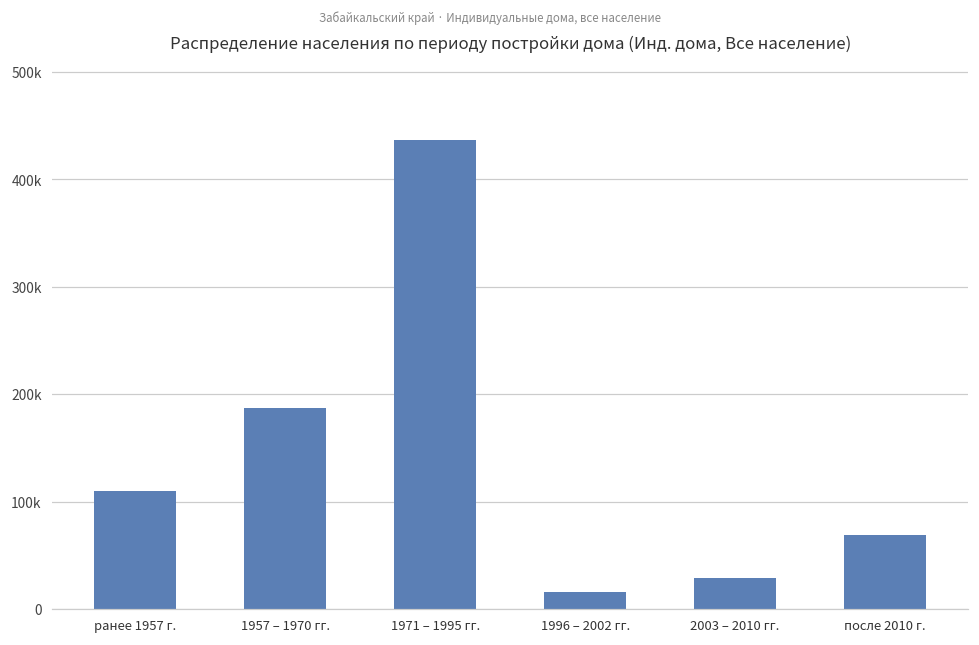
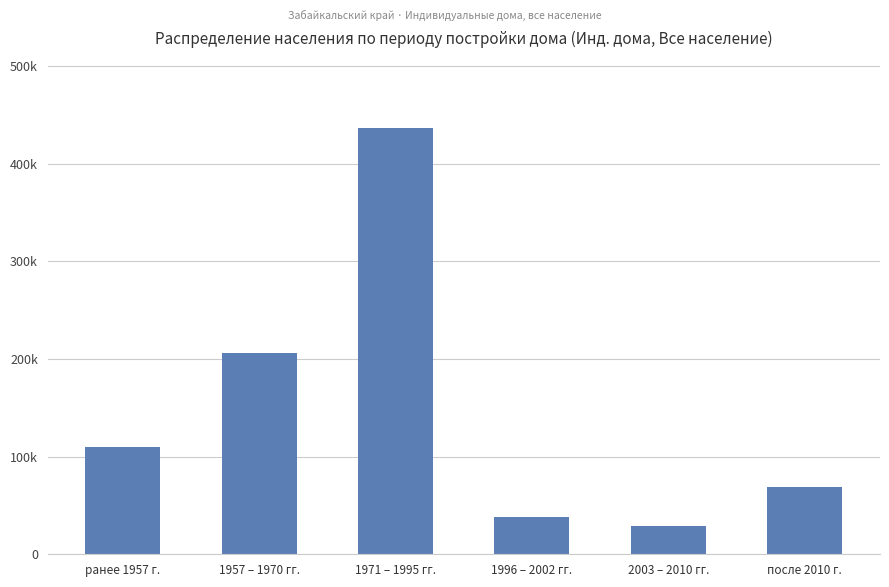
1957 – 1970 гг.: 190000 -> 210000
1996 – 2002 гг.: 20000 -> 40000
